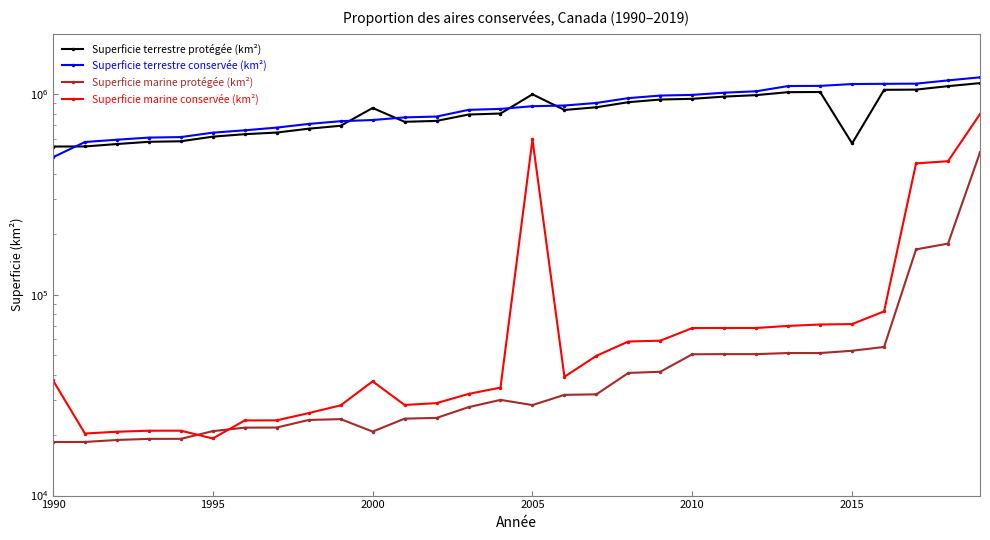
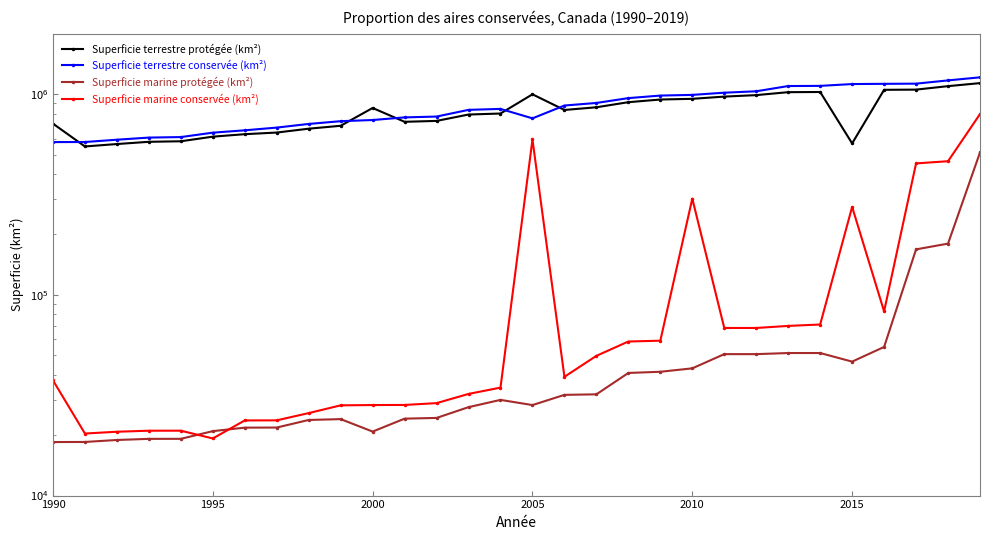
Superficie terrestre protégée (km²), 1990: 550000 -> 710000
Superficie terrestre conservée (km²), 1990: 480000 -> 580000
Superficie marine conservée (km²), 2000: 37000 -> 28000
Superficie terrestre conservée (km²), 2005: 870000 -> 760000
Superficie marine protégée (km²), 2010: 51000 -> 43000
Superficie marine conservée (km²), 2010: 68000 -> 300000
Superficie marine protégée (km²), 2015: 53000 -> 46000
Superficie marine conservée (km²), 2015: 72000 -> 270000
